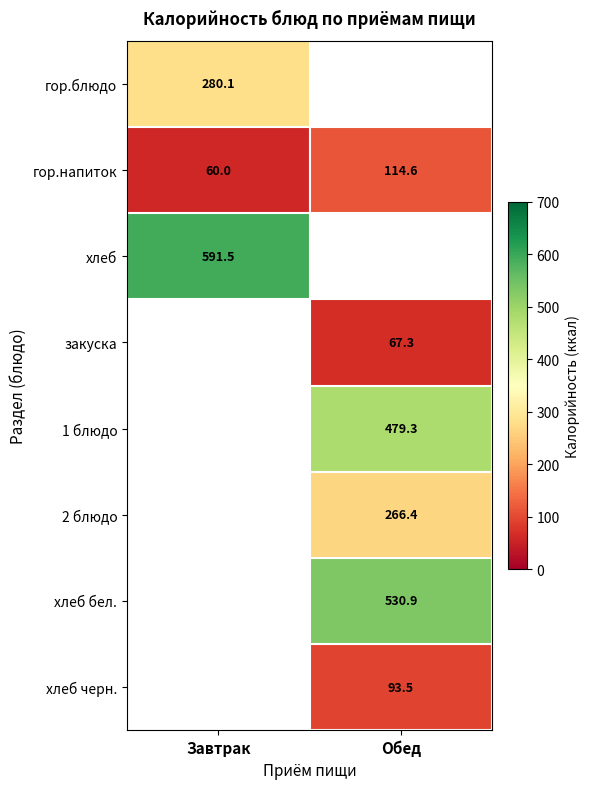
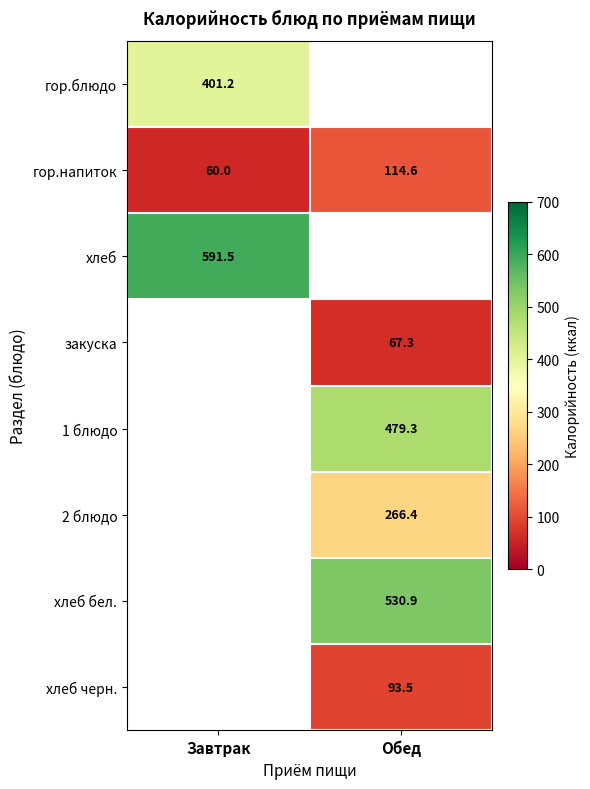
гор.блюдо, Завтрак: 280.1 -> 401.2
